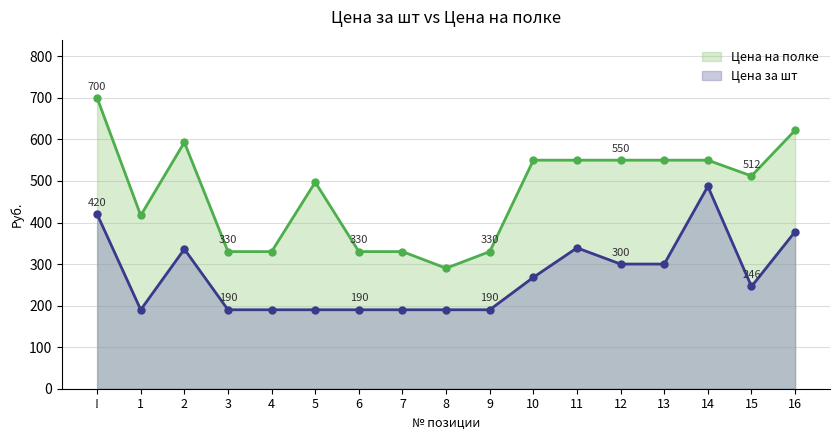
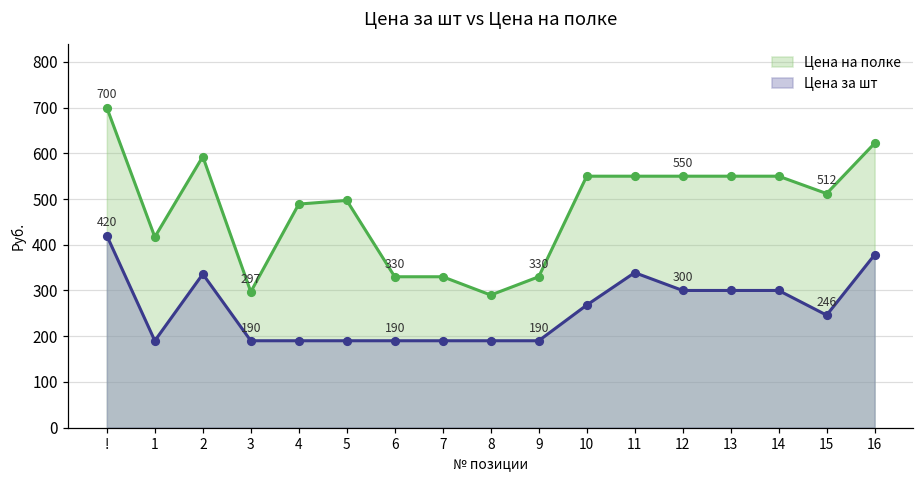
Цена на полке, 3: 330 -> 297
Цена на полке, 4: 330 -> 490
Цена за шт, 14: 490 -> 300
